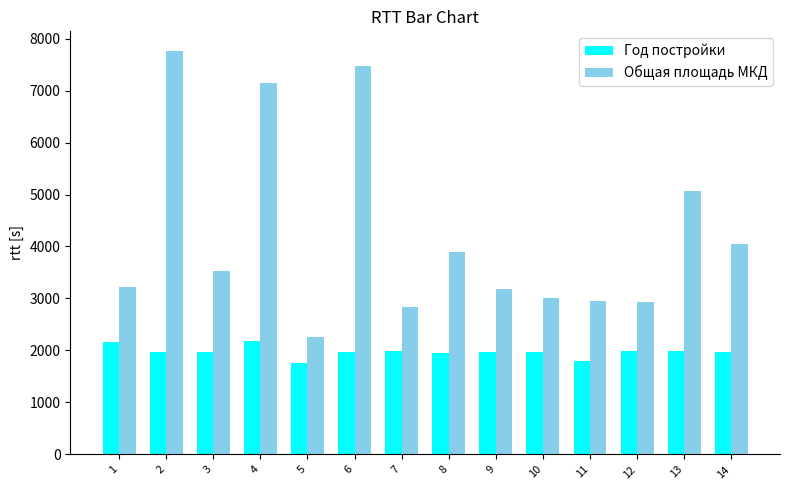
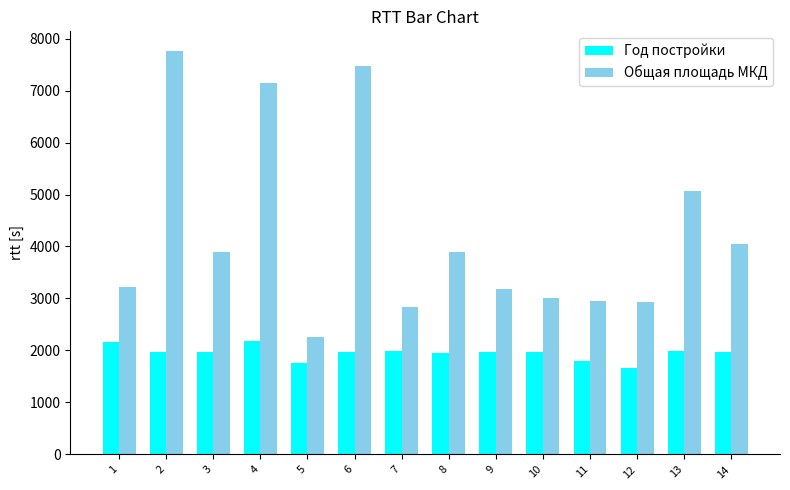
Общая площадь МКД, 3: 3500 -> 3900
Год постройки, 12: 2000 -> 1700
